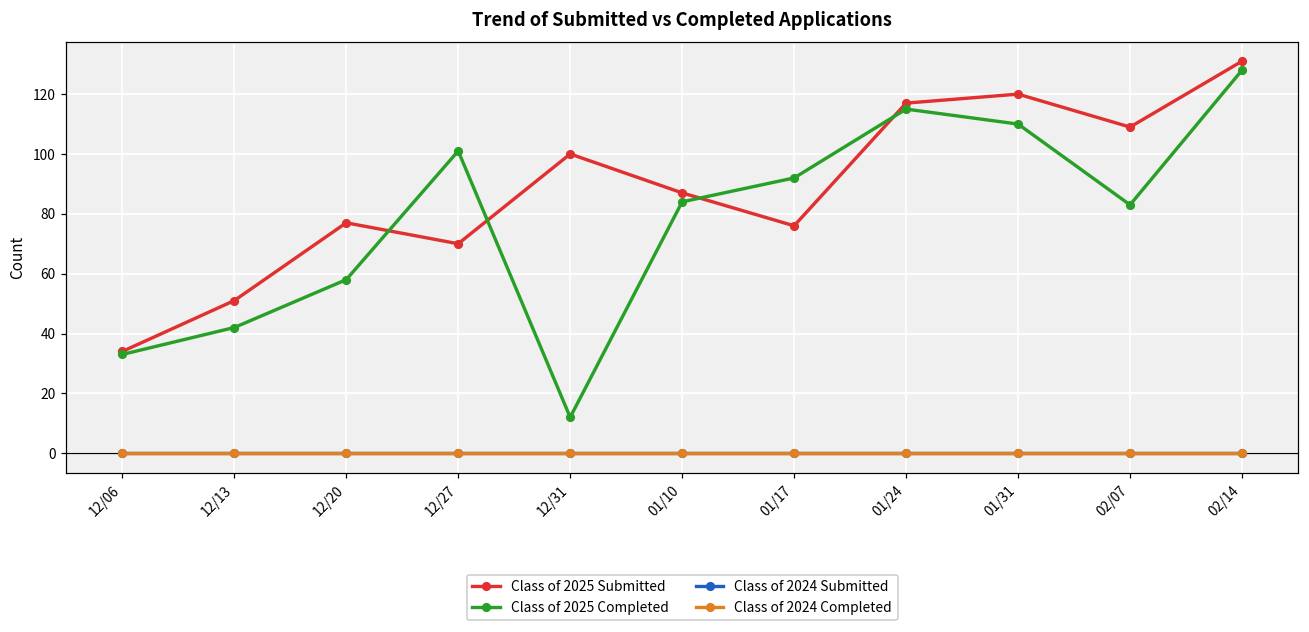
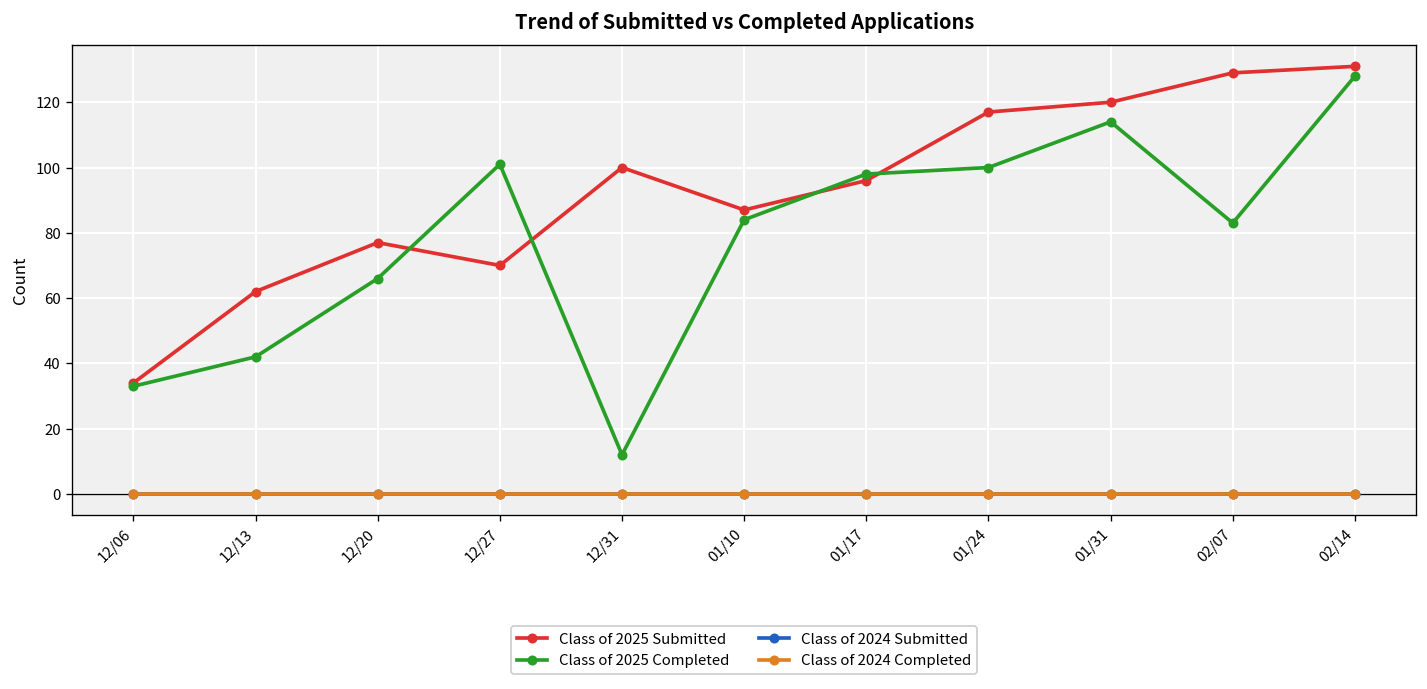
Class of 2025 Submitted, 12/13: 51 -> 62
Class of 2025 Completed, 12/20: 58 -> 66
Class of 2025 Submitted, 01/17: 76 -> 96
Class of 2025 Completed, 01/17: 92 -> 98
Class of 2025 Completed, 01/24: 115 -> 100
Class of 2025 Completed, 01/31: 110 -> 114
Class of 2025 Submitted, 02/07: 109 -> 129
